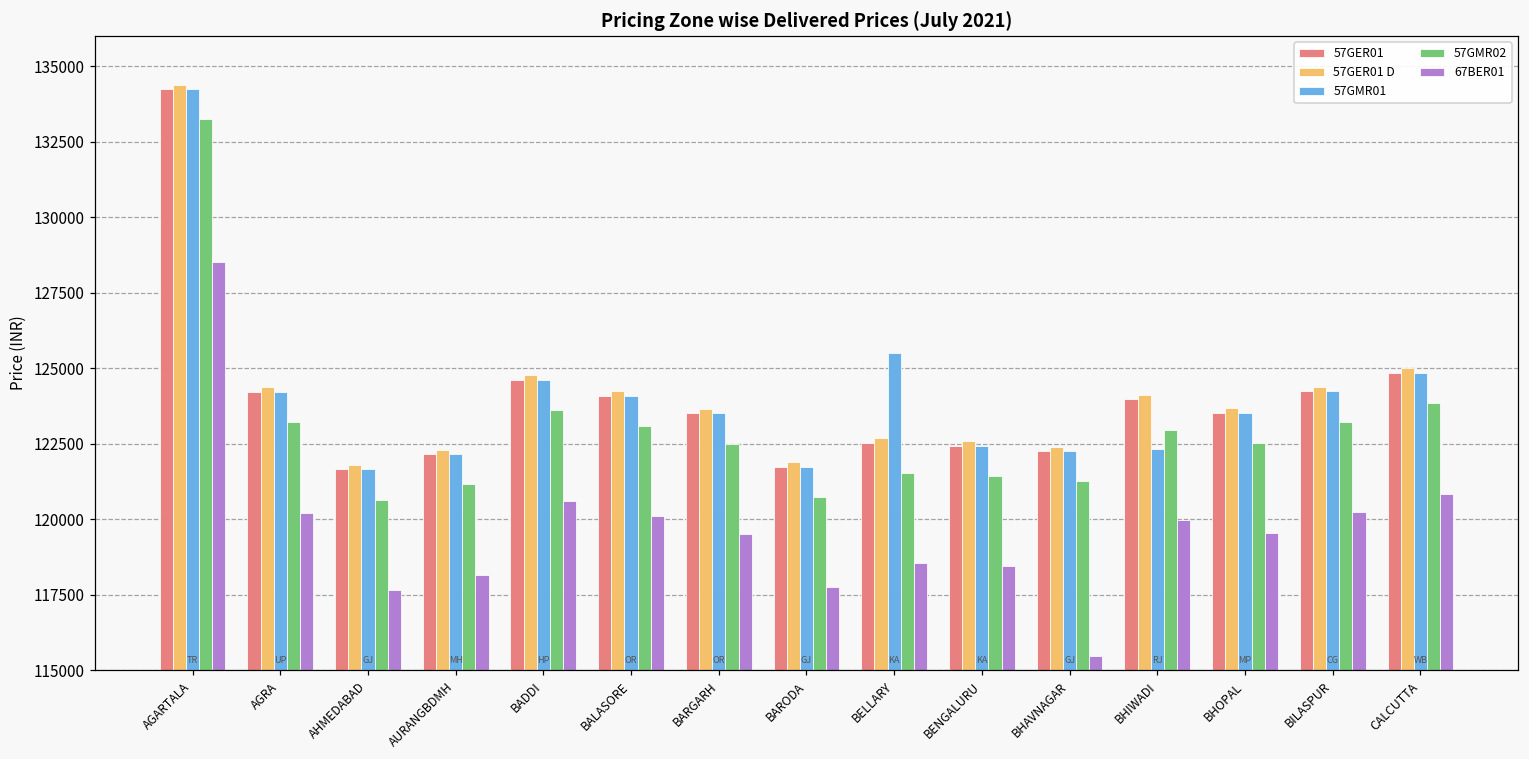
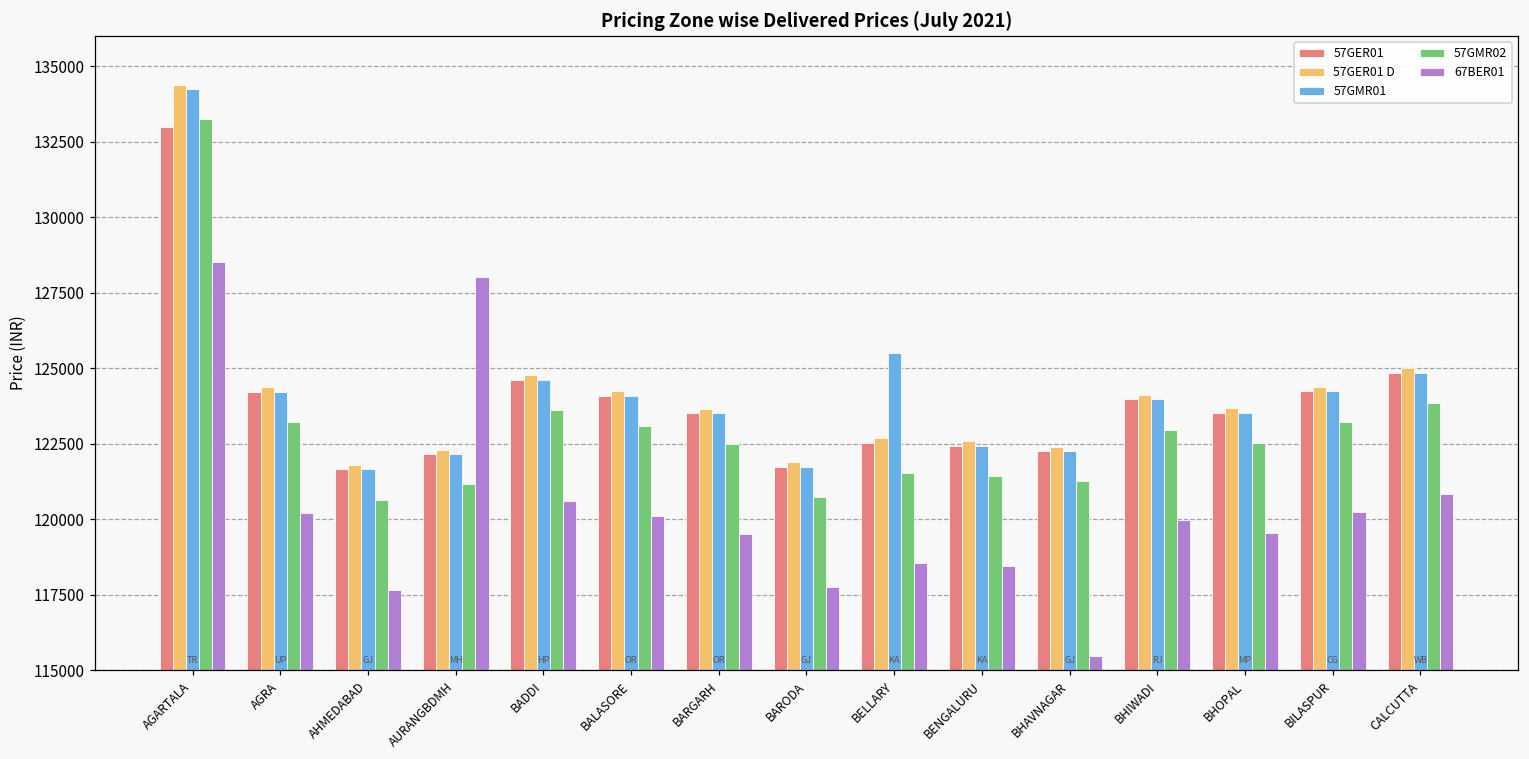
57GER01, AGARTALA: 134200 -> 133000
67BER01, AURANGBDMH: 118200 -> 128000
57GMR01, BHIWADI: 122300 -> 124000
